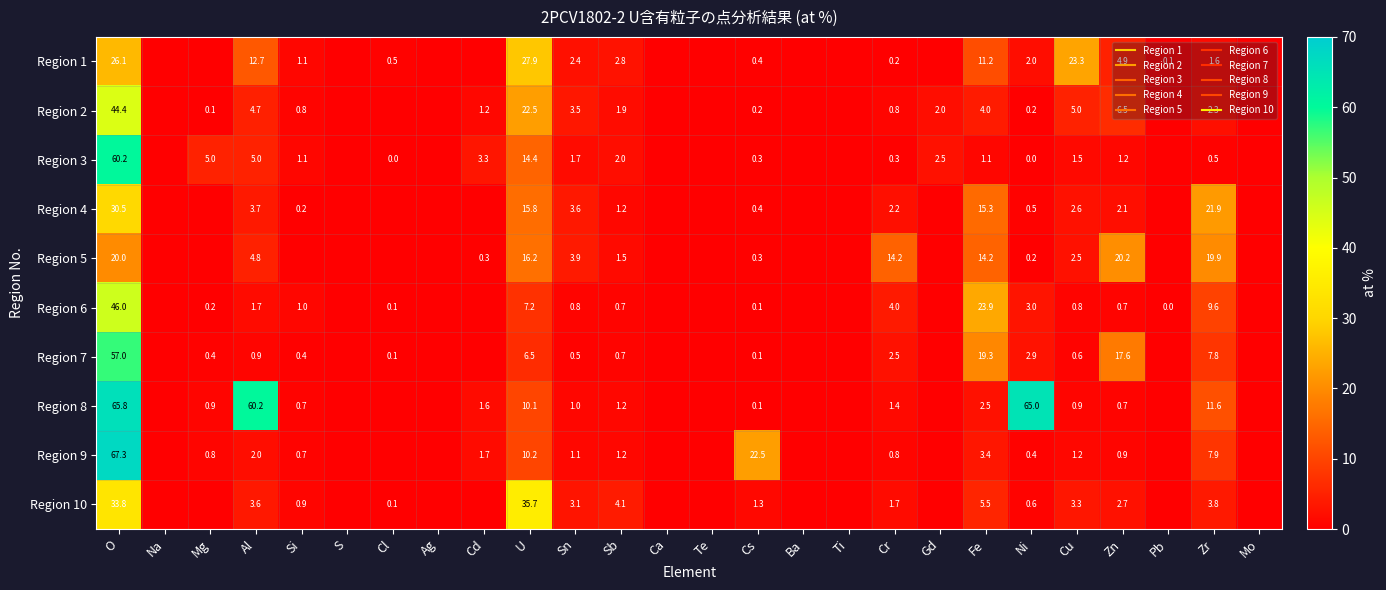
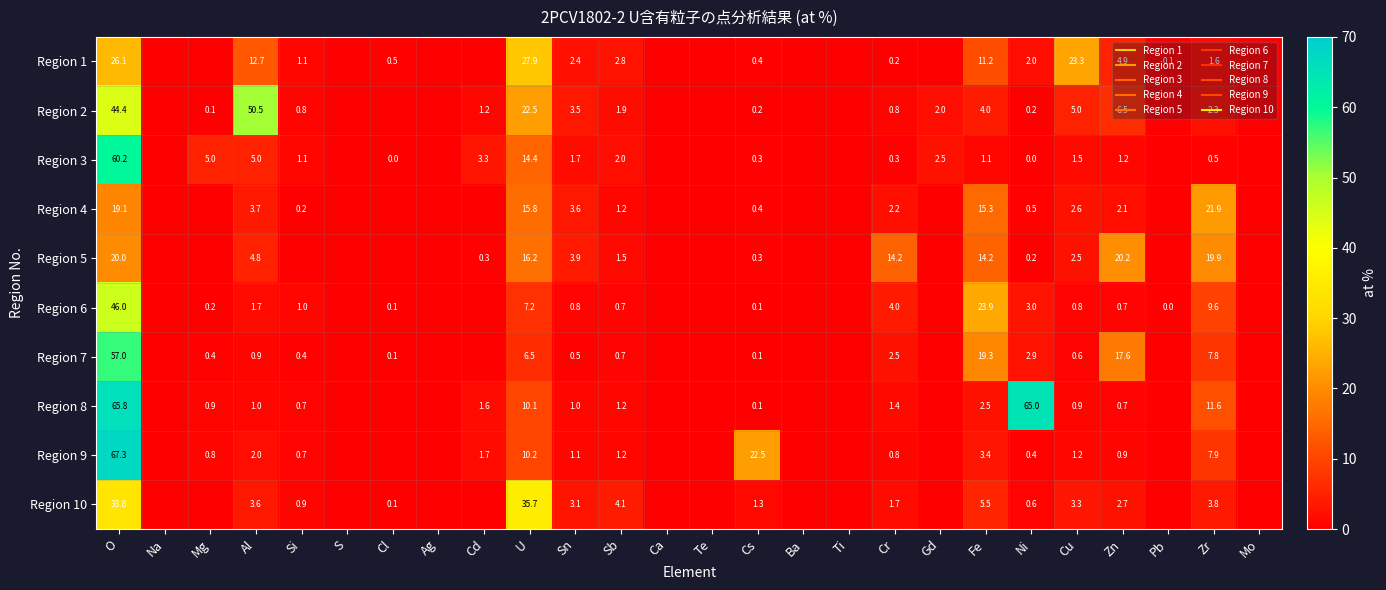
Region 2, Al: 4.7 -> 50.5
Region 4, O: 30.5 -> 19.1
Region 8, Al: 60.2 -> 1.0
